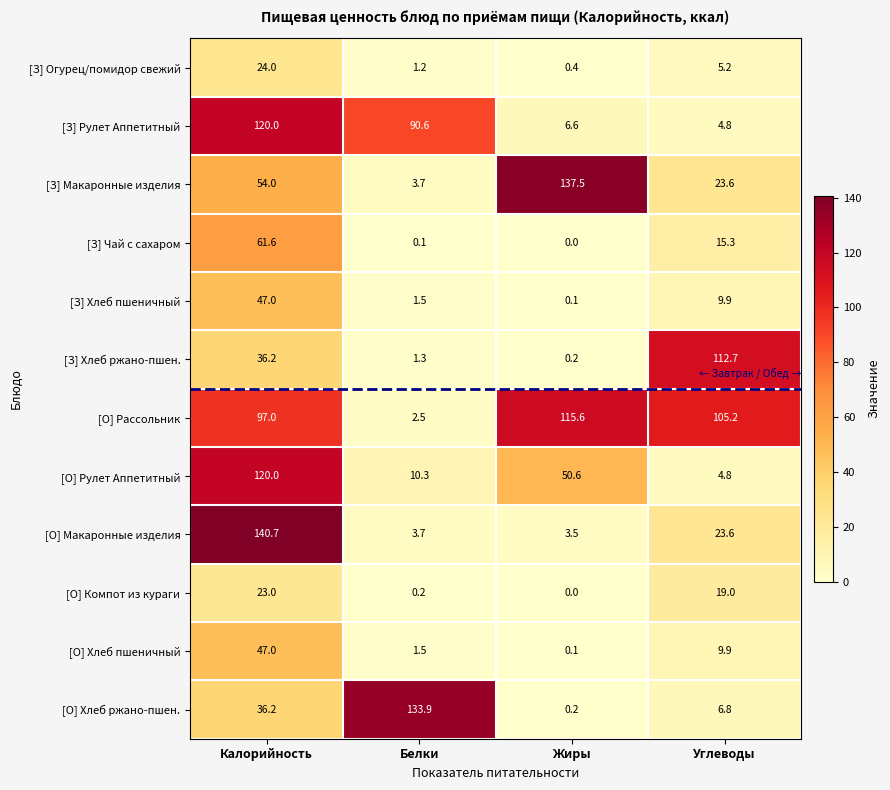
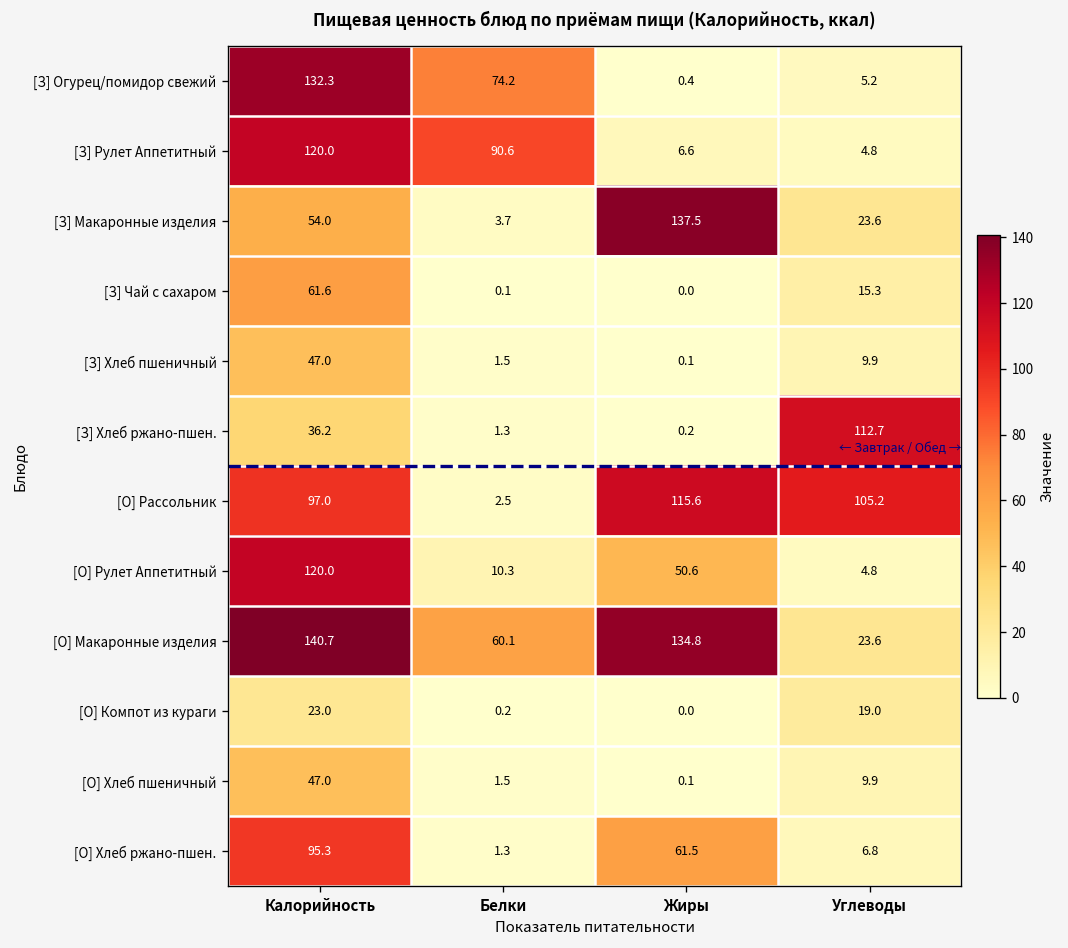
[З] Огурец/помидор свежий, Калорийность: 24.0 -> 132.3
[З] Огурец/помидор свежий, Белки: 1.2 -> 74.2
[О] Макаронные изделия, Белки: 3.7 -> 60.1
[О] Макаронные изделия, Жиры: 3.5 -> 134.8
[О] Хлеб ржано-пшен., Калорийность: 36.2 -> 95.3
[О] Хлеб ржано-пшен., Белки: 133.9 -> 1.3
[О] Хлеб ржано-пшен., Жиры: 0.2 -> 61.5
